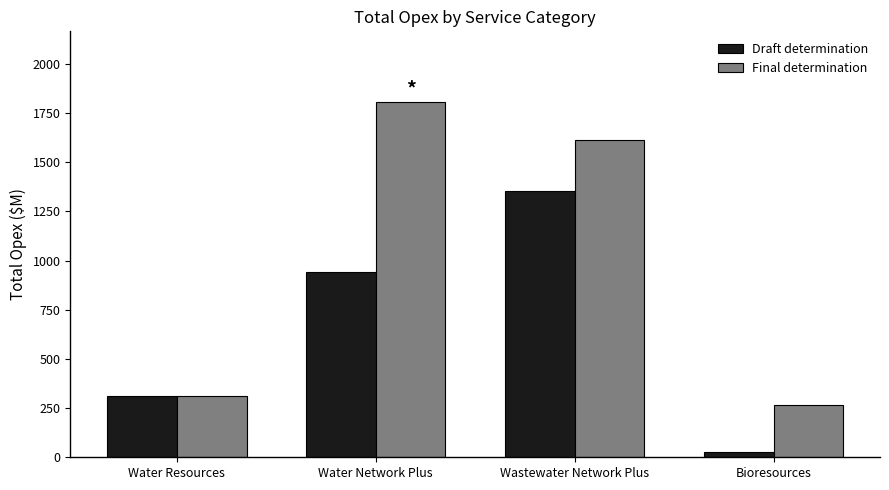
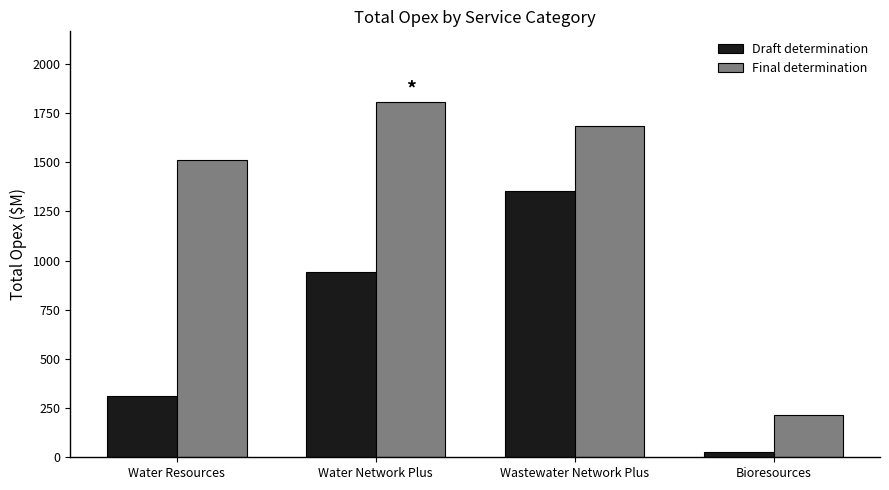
Final determination, Water Resources: 310 -> 1510
Final determination, Wastewater Network Plus: 1610 -> 1690
Final determination, Bioresources: 260 -> 210
